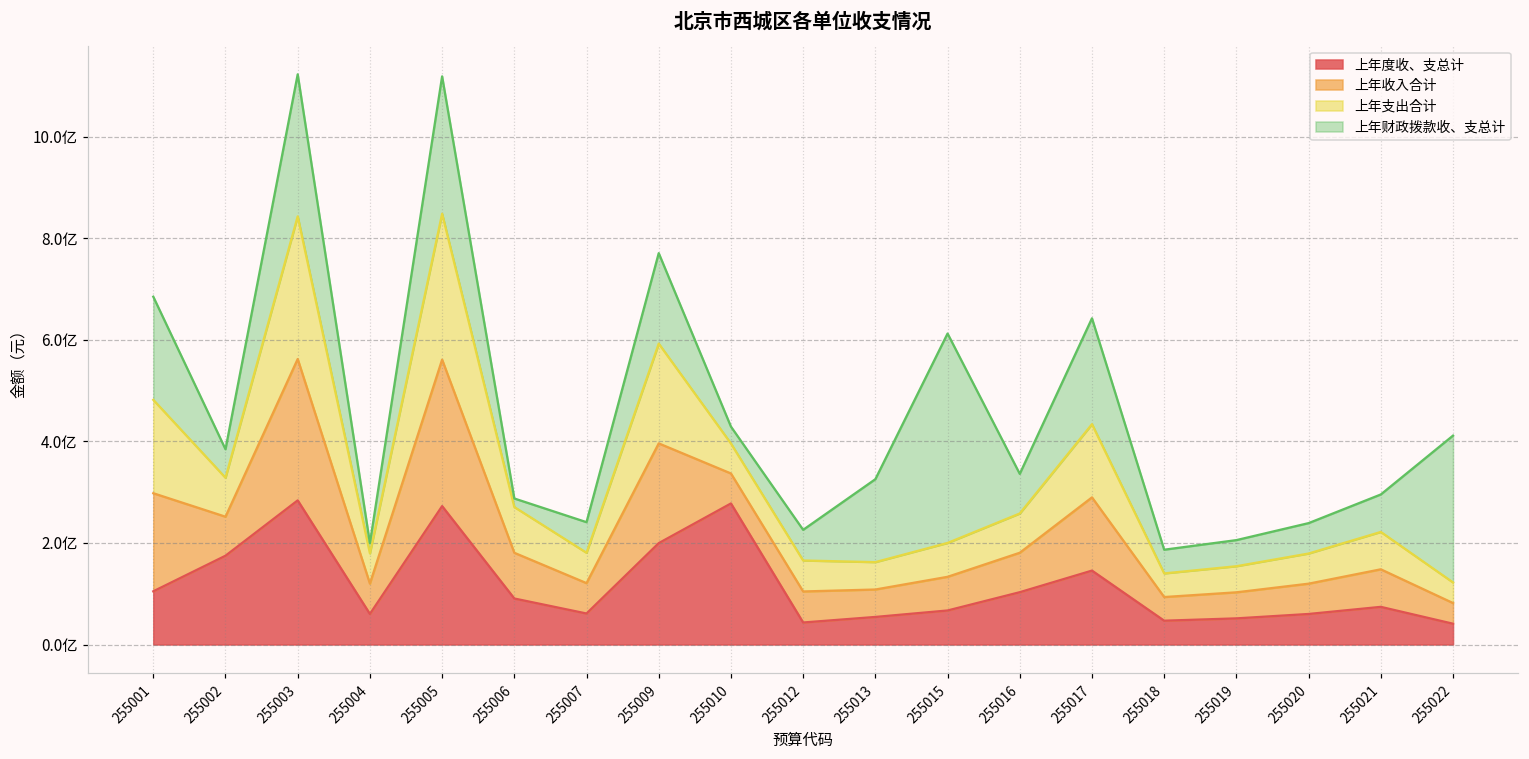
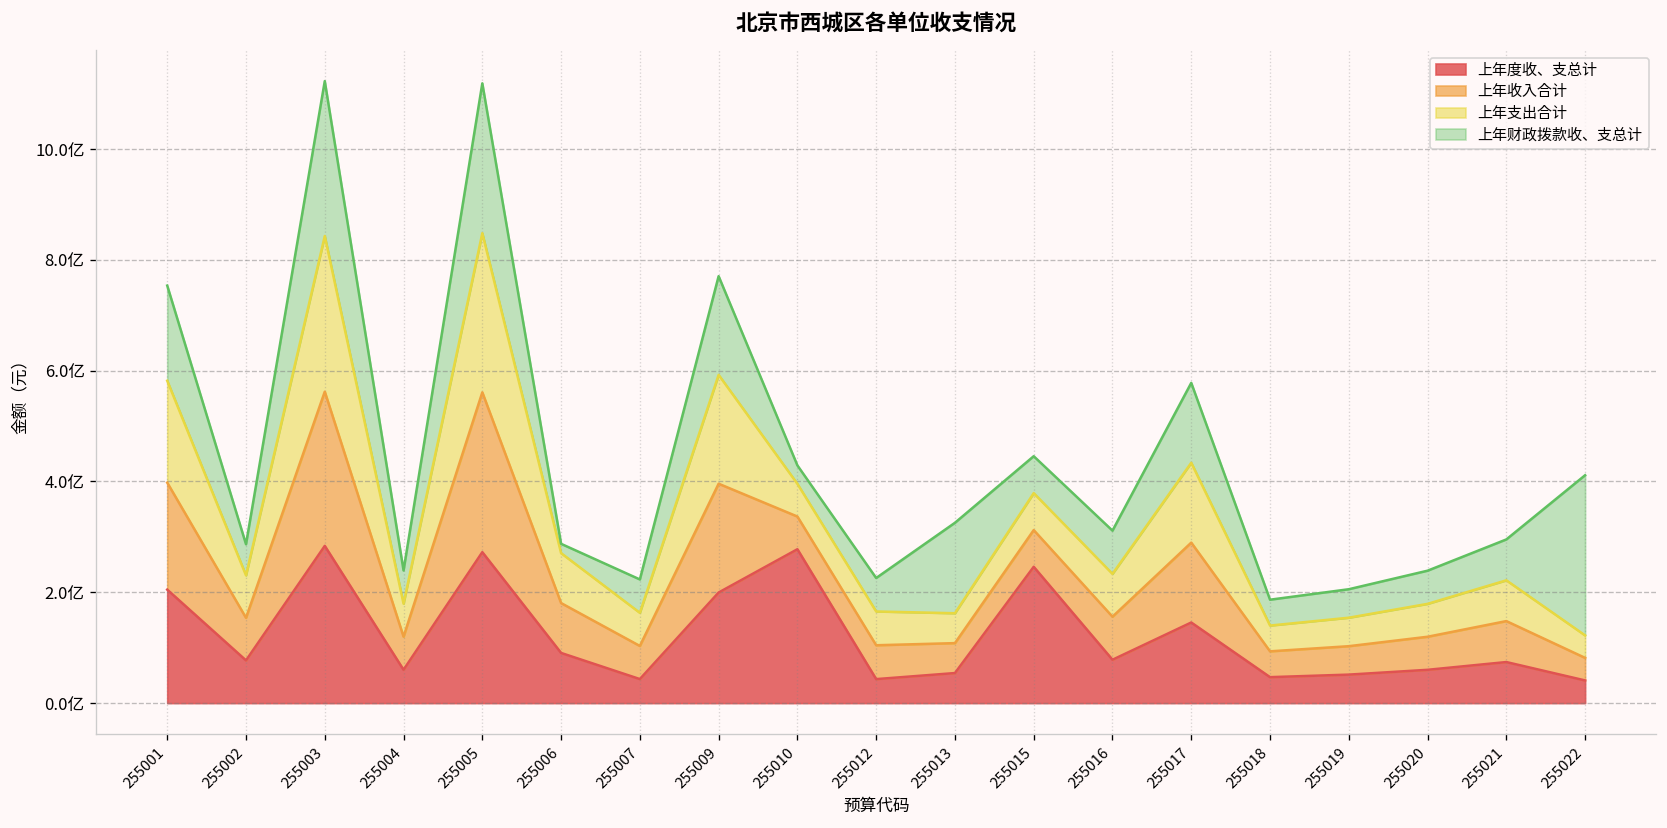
上年度收、支总计, 255001: 1.0亿 -> 2.0亿
上年财政拨款收、支总计, 255001: 2.0亿 -> 1.7亿
上年度收、支总计, 255002: 1.7亿 -> 0.8亿
上年财政拨款收、支总计, 255004: 0.2亿 -> 0.6亿
上年度收、支总计, 255007: 0.6亿 -> 0.4亿
上年度收、支总计, 255015: 0.7亿 -> 2.5亿
上年财政拨款收、支总计, 255015: 4.1亿 -> 0.7亿
上年度收、支总计, 255016: 1.0亿 -> 0.8亿
上年财政拨款收、支总计, 255017: 2.1亿 -> 1.4亿
